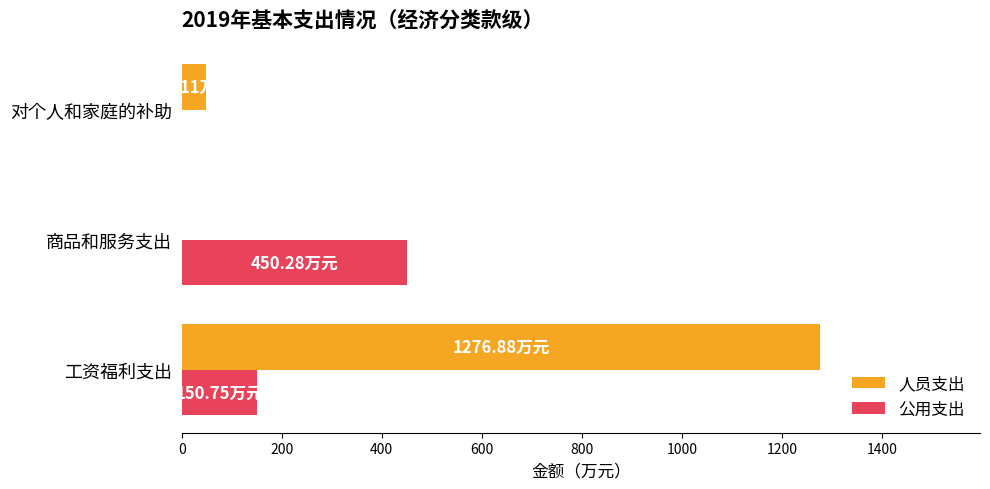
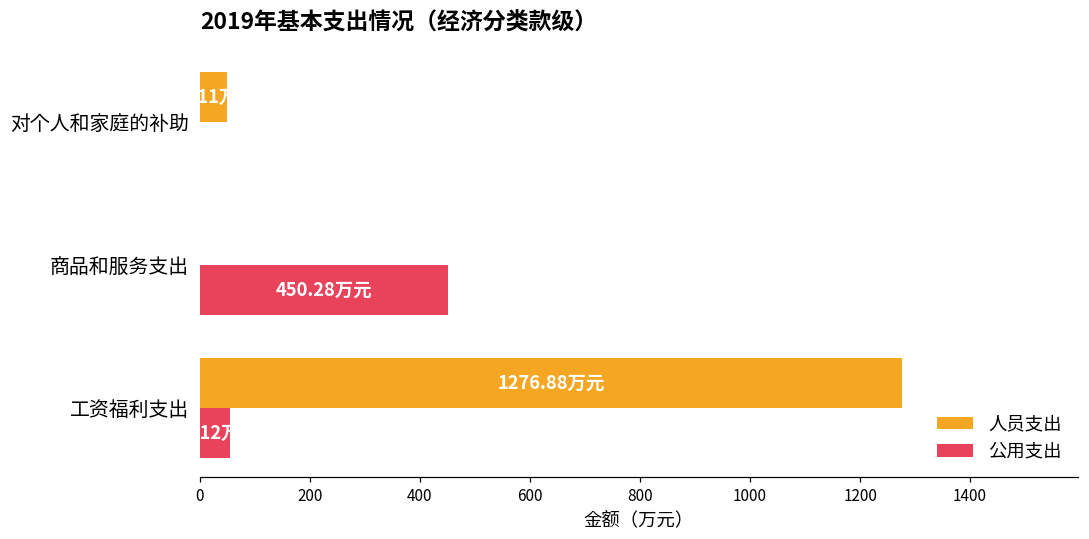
公用支出, 工资福利支出: 150 -> 60
